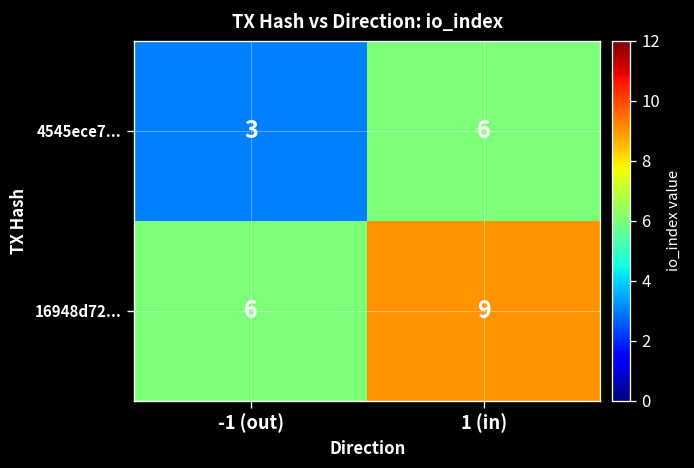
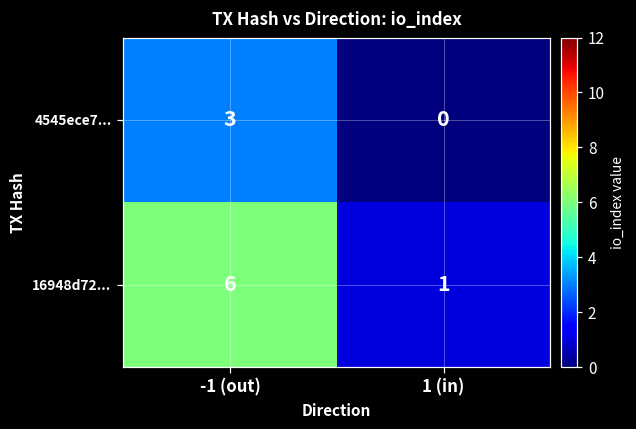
4545ece7..., 1 (in): 6 -> 0
16948d72..., 1 (in): 9 -> 1
